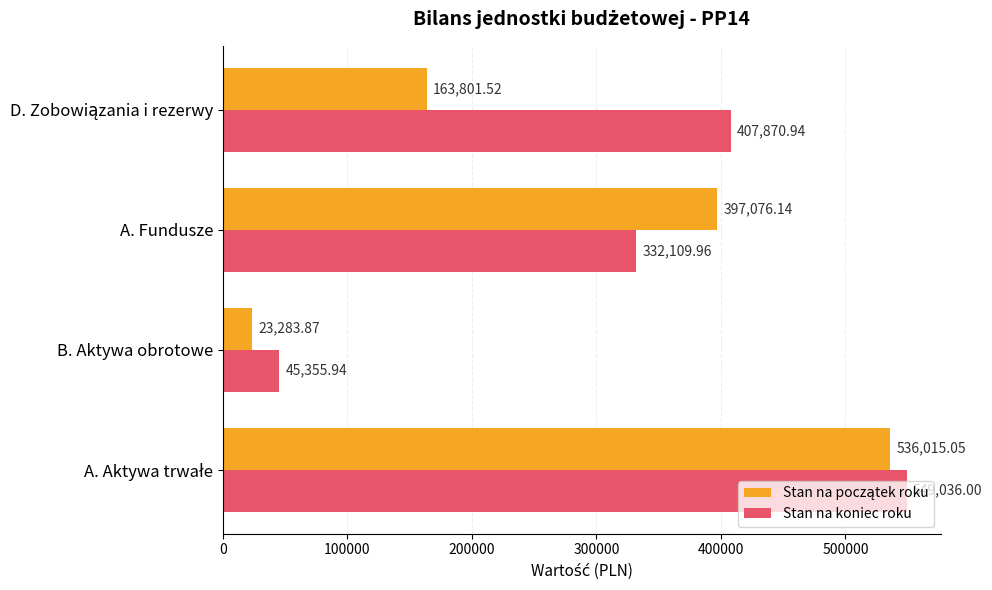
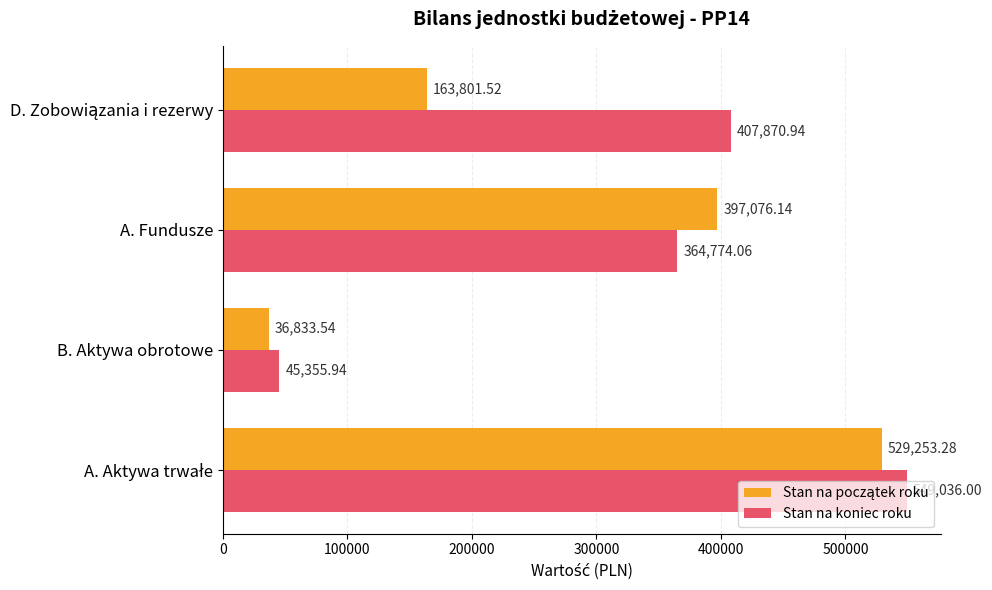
Stan na koniec roku, A. Fundusze: 332,109.96 -> 364,774.06
Stan na początek roku, B. Aktywa obrotowe: 23,283.87 -> 36,833.54
Stan na początek roku, A. Aktywa trwałe: 536,015.05 -> 529,253.28
